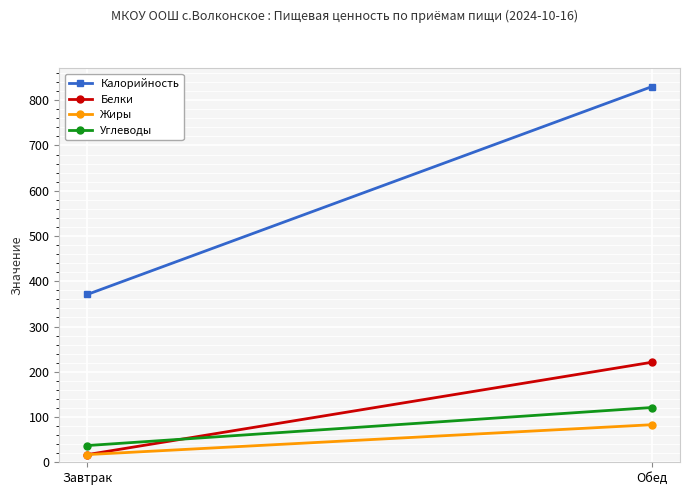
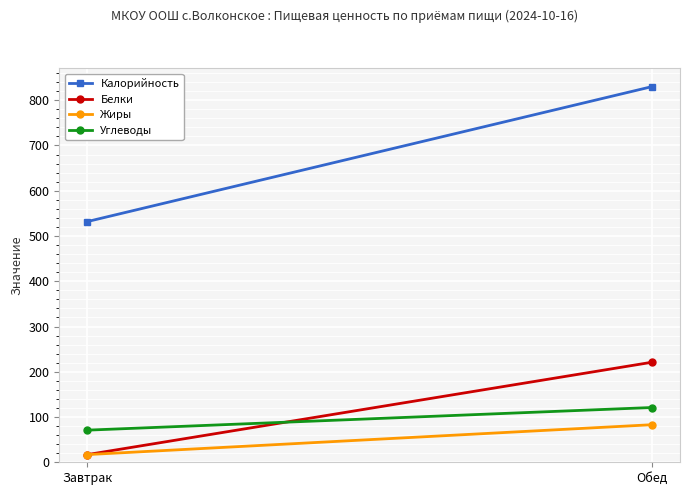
Калорийность, Завтрак: 370 -> 530
Углеводы, Завтрак: 40 -> 70
